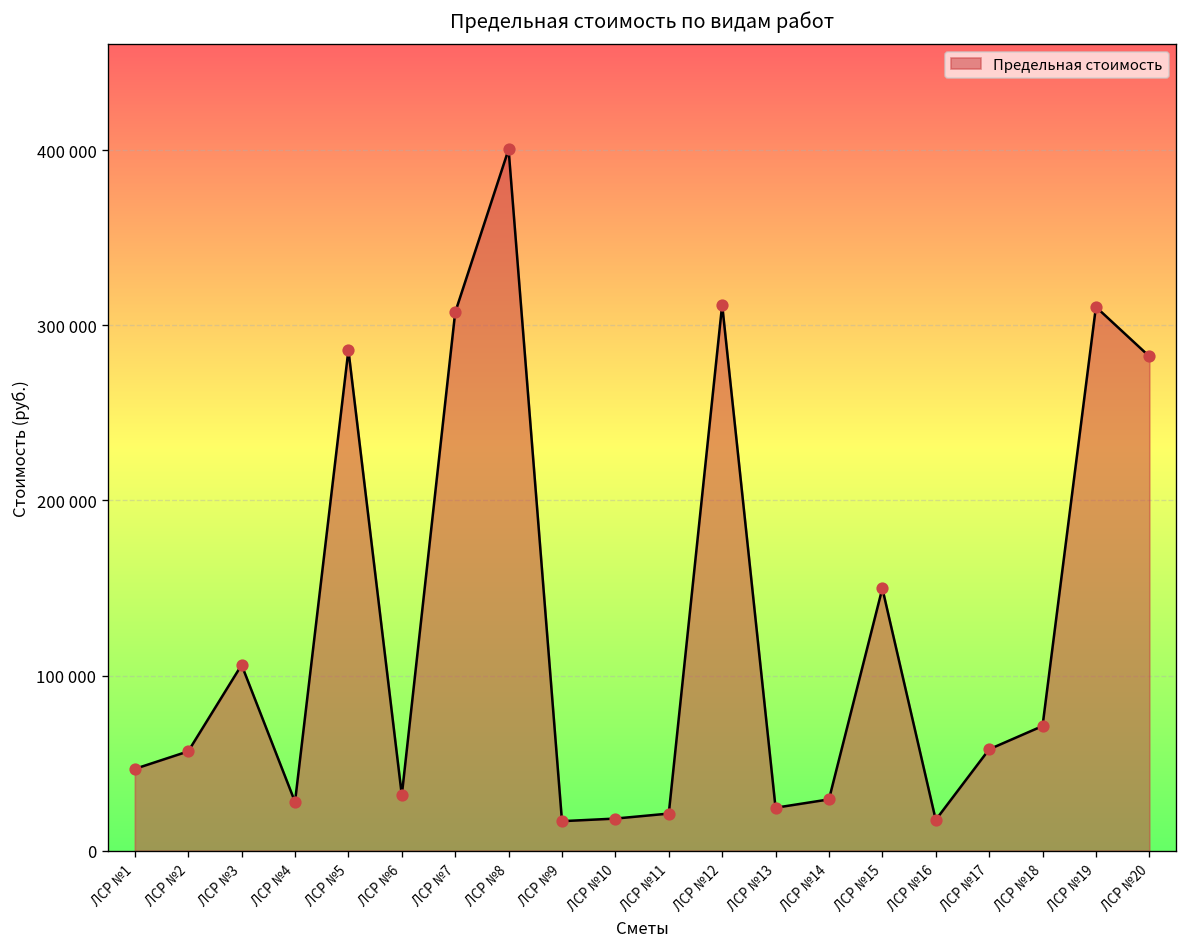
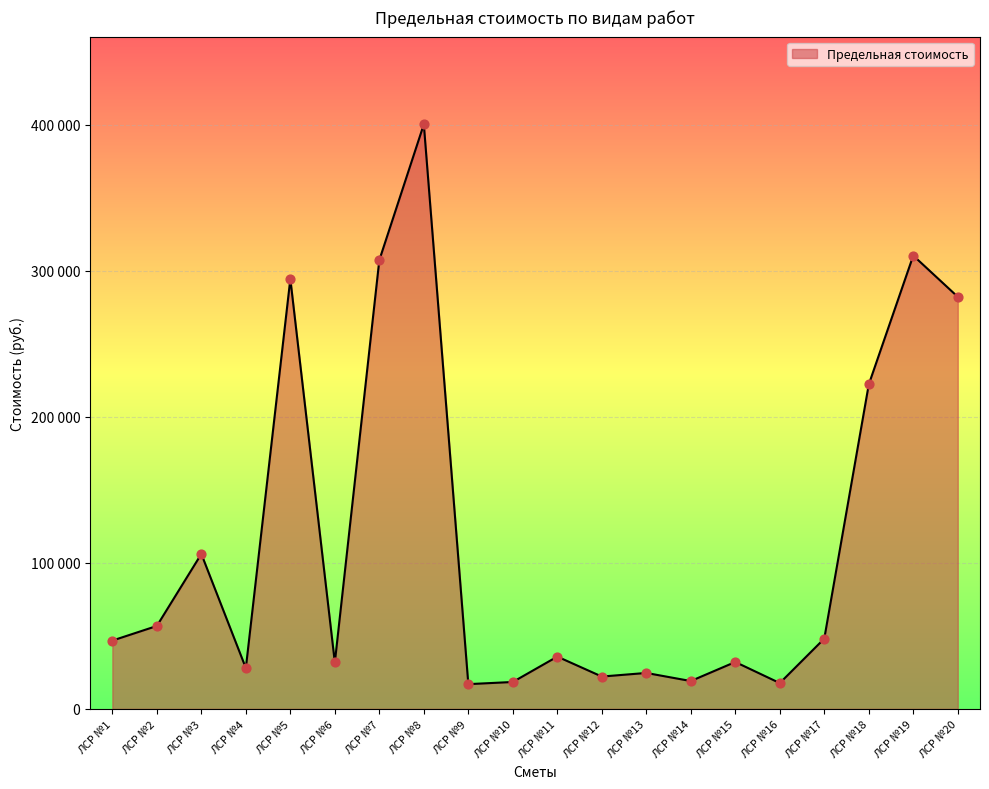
ЛСР №5: 286000 -> 294000
ЛСР №11: 21000 -> 36000
ЛСР №12: 312000 -> 22000
ЛСР №14: 29000 -> 19000
ЛСР №15: 150000 -> 32000
ЛСР №17: 58000 -> 48000
ЛСР №18: 71000 -> 222000
